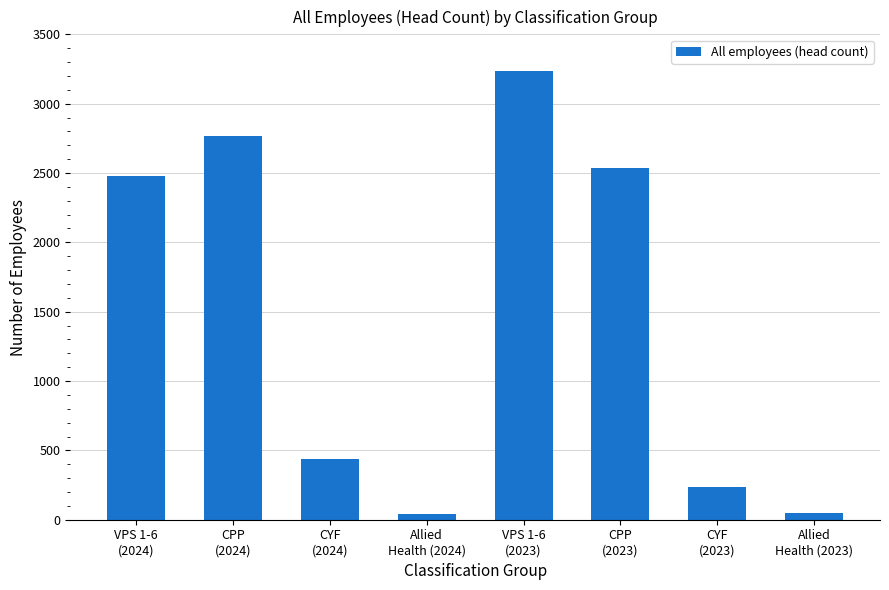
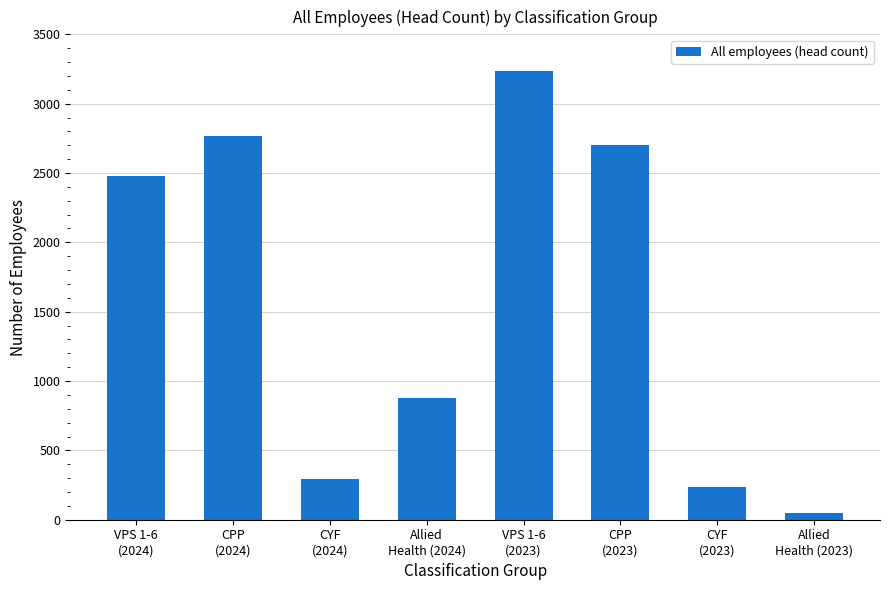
CYF (2024): 440 -> 300
Allied Health (2024): 40 -> 880
CPP (2023): 2540 -> 2700
